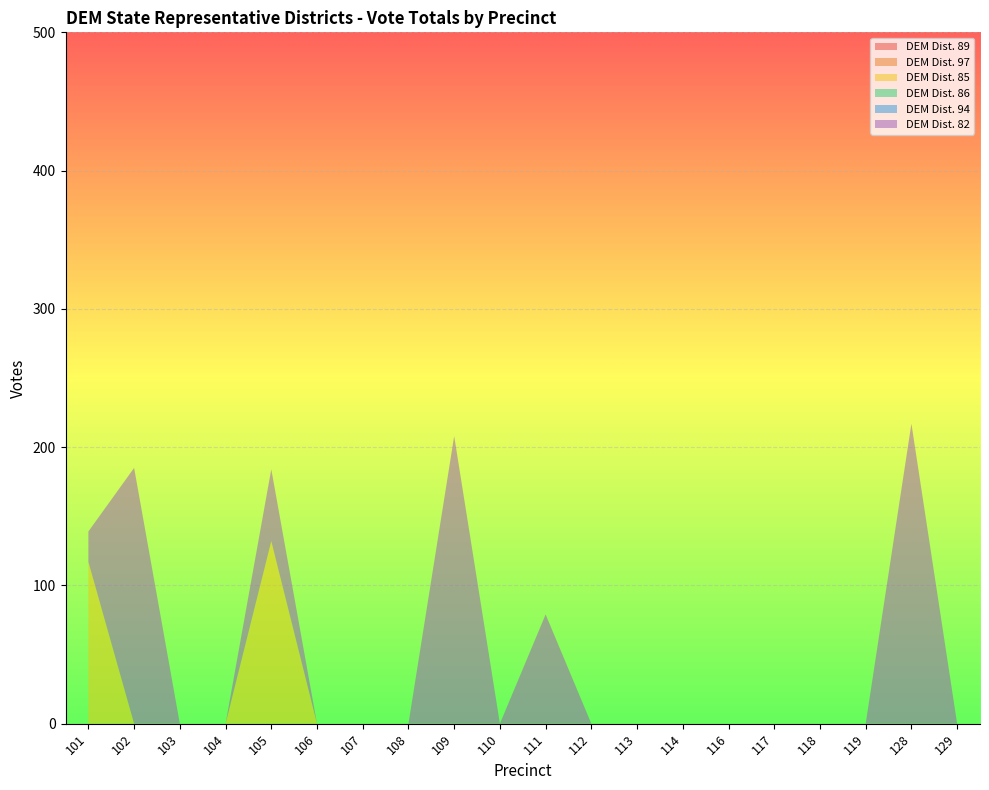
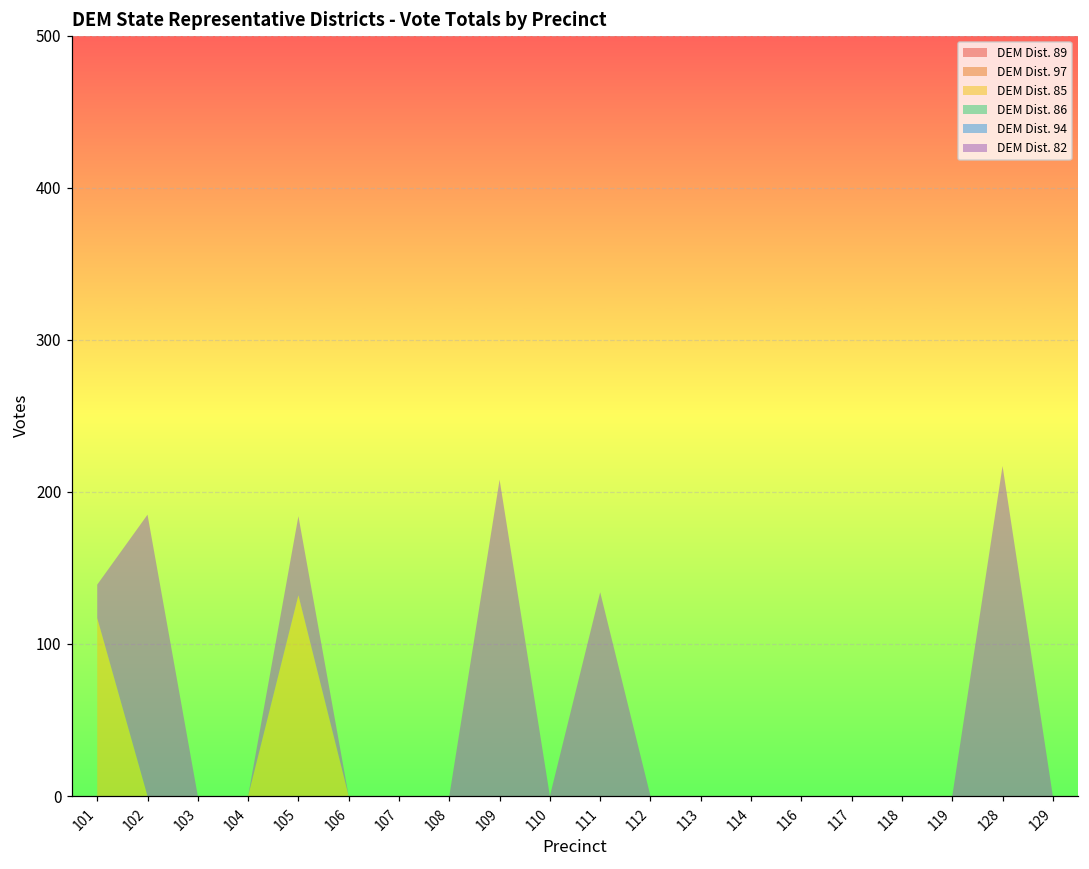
DEM Dist. 82, 111: 79 -> 134
